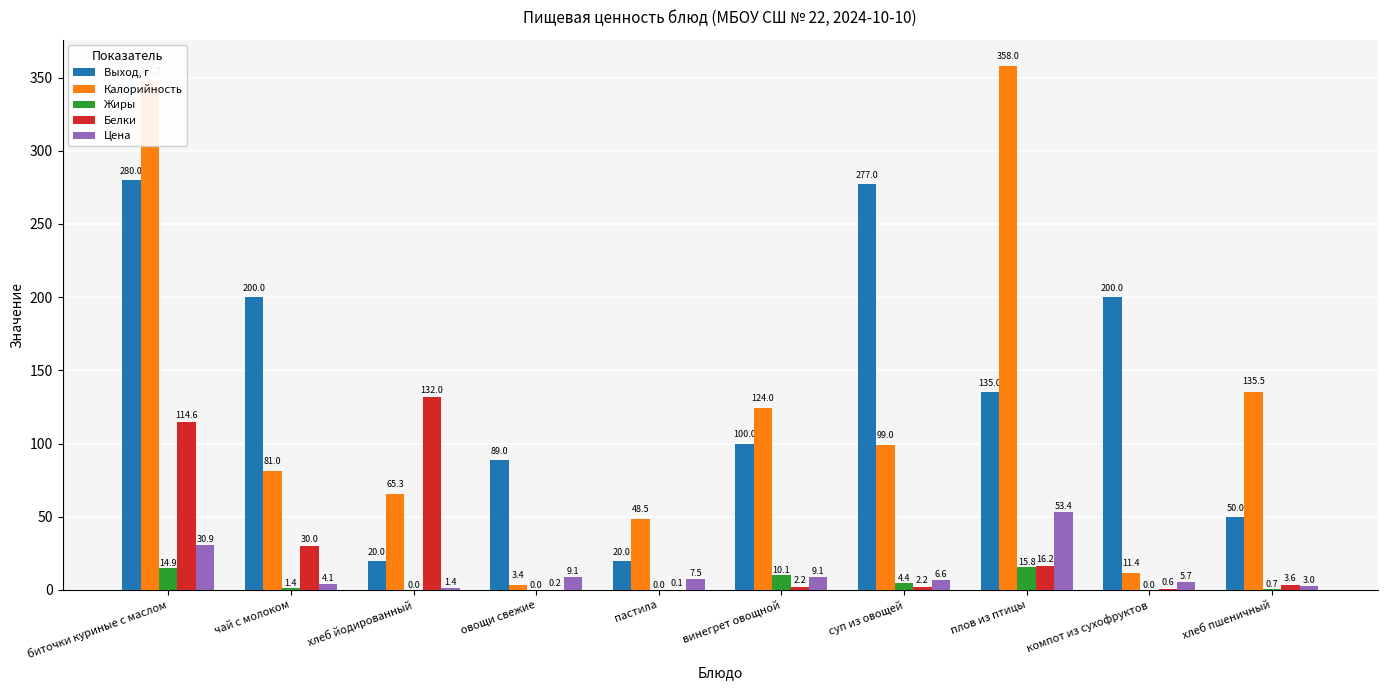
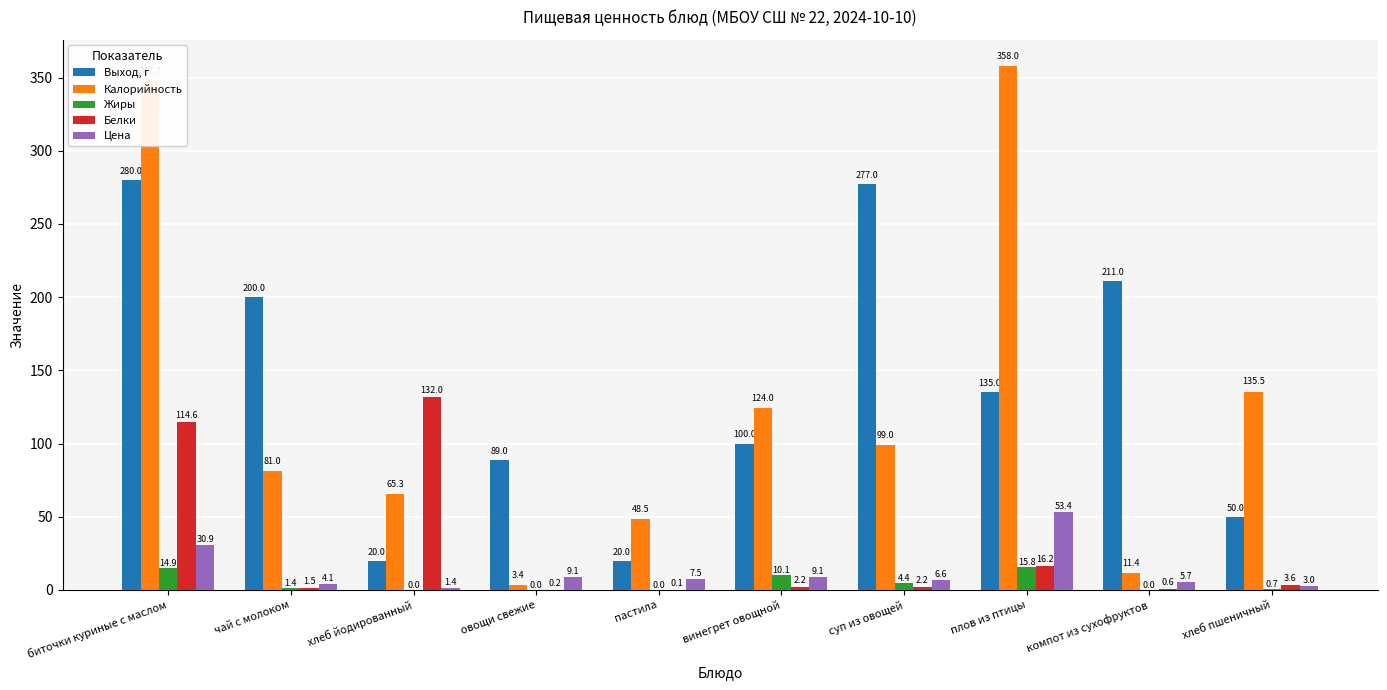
Белки, чай с молоком: 30.0 -> 1.5
Выход, г, компот из сухофруктов: 200.0 -> 211.0
